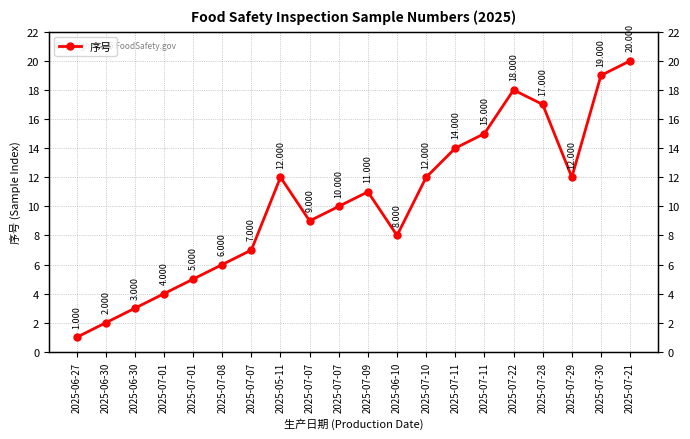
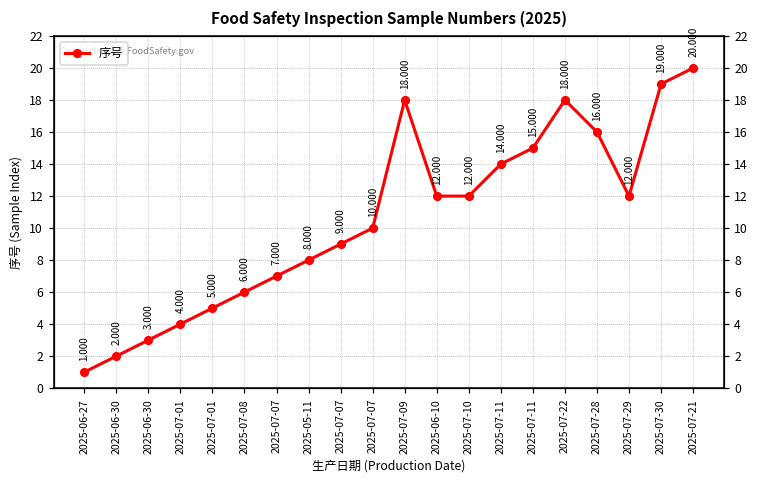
2025-05-11: 12.000 -> 8.000
2025-07-09: 11.000 -> 18.000
2025-06-10: 8.000 -> 12.000
2025-07-28: 17.000 -> 16.000
